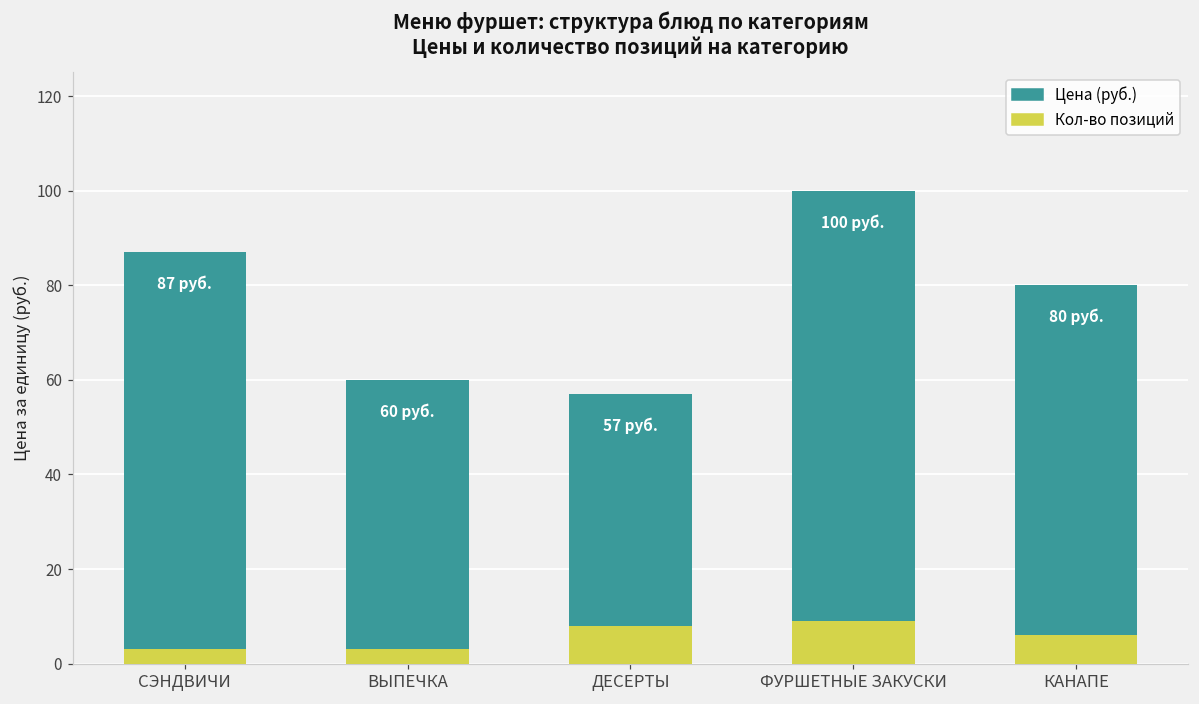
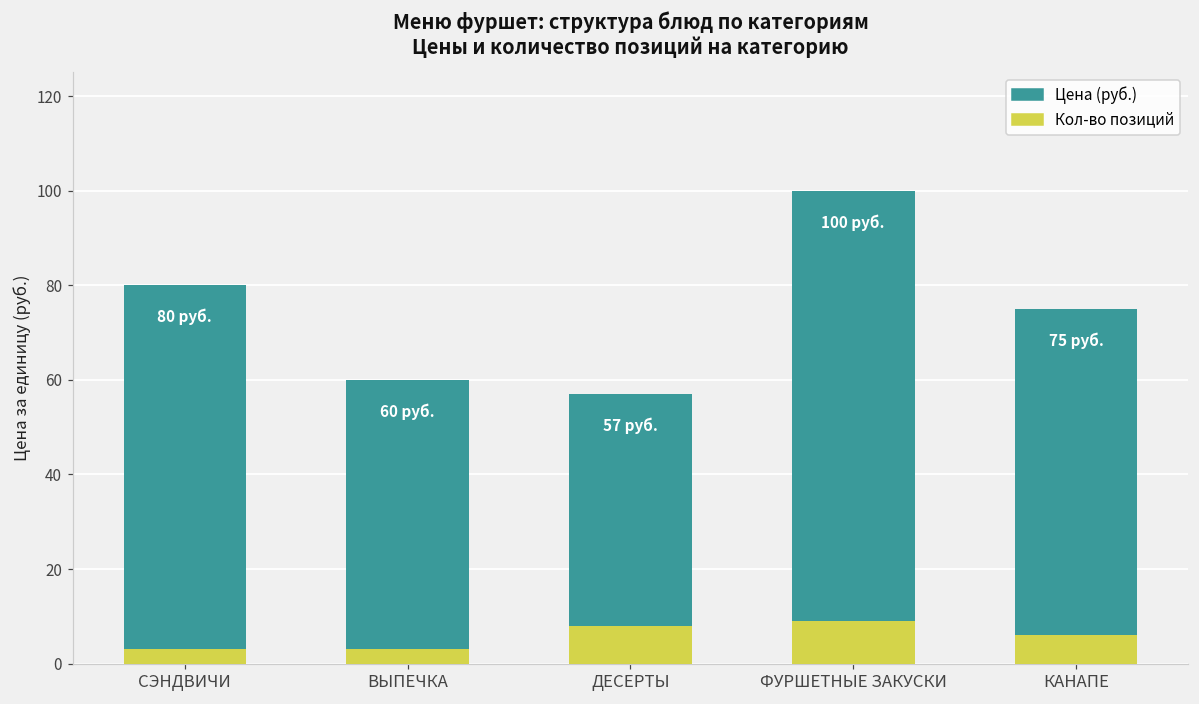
Цена (руб.), СЭНДВИЧИ: 87 -> 80
Цена (руб.), КАНАПЕ: 80 -> 75
